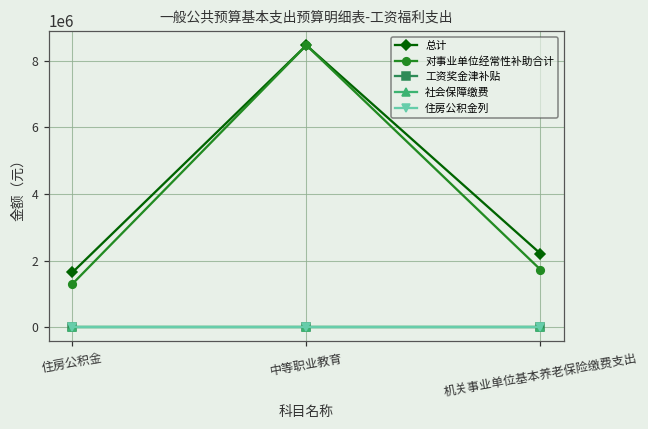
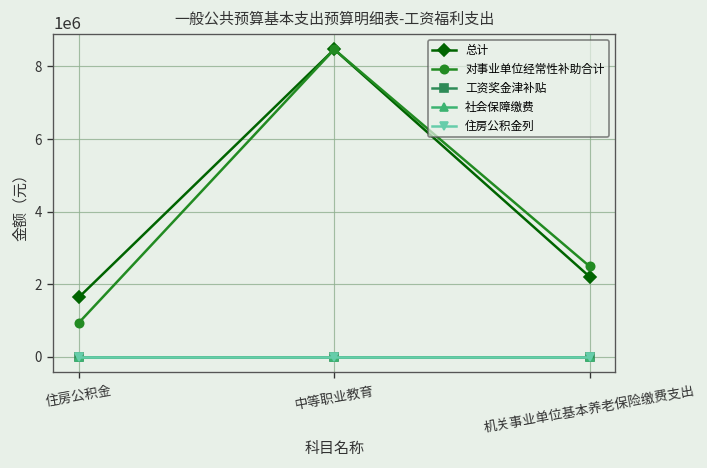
对事业单位经常性补助合计, 住房公积金: 1300000 -> 900000
对事业单位经常性补助合计, 机关事业单位基本养老保险缴费支出: 1700000 -> 2500000
